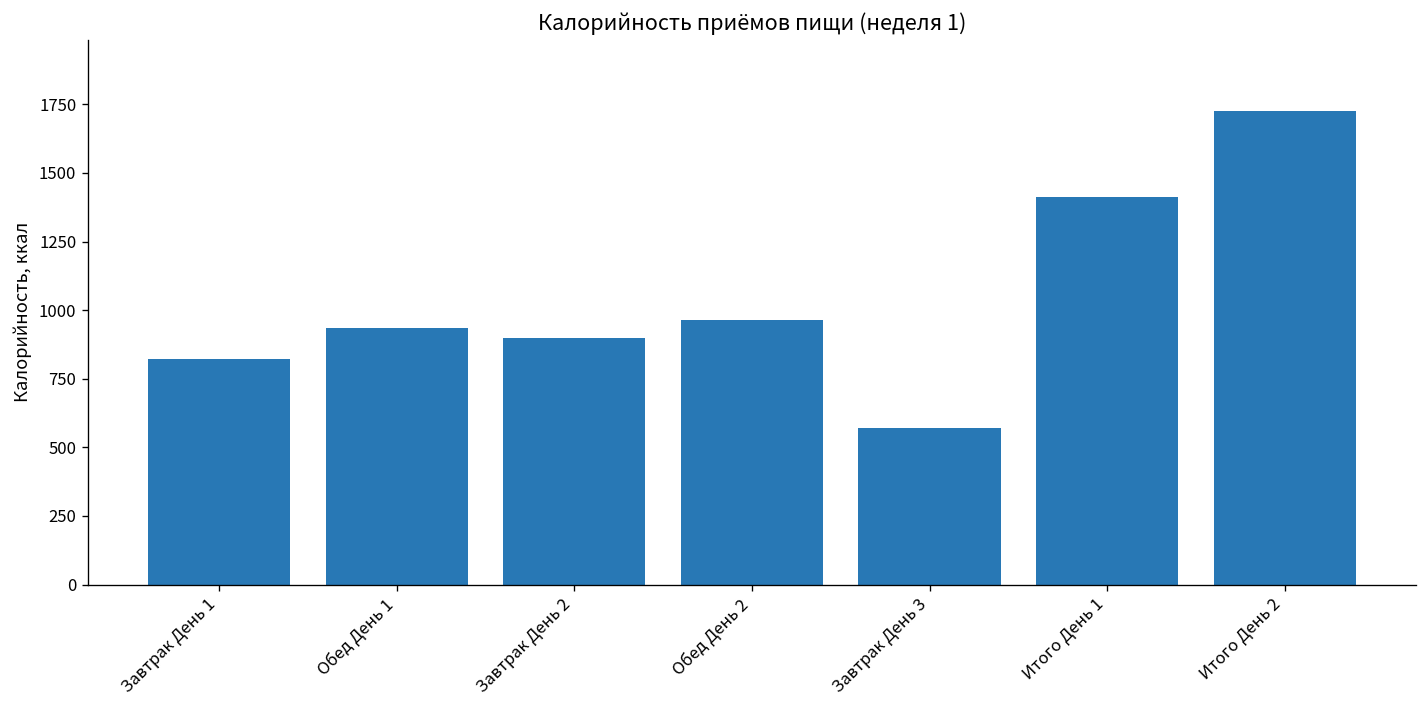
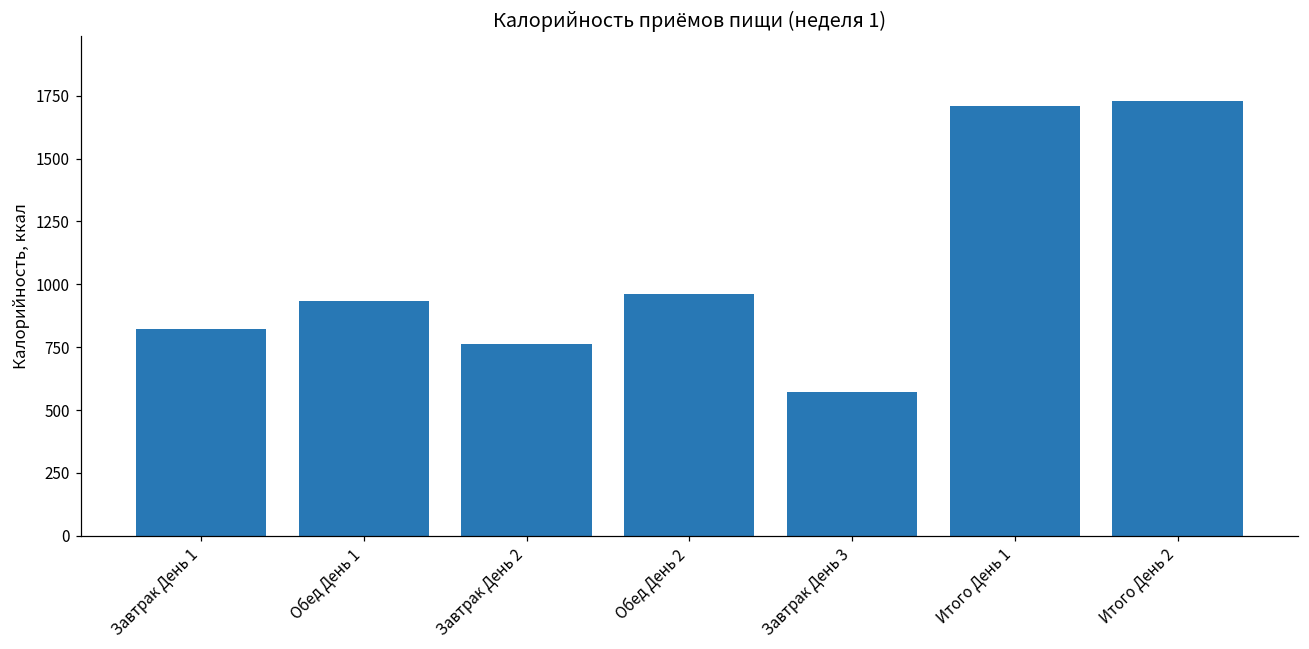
Завтрак День 2: 900 -> 760
Итого День 1: 1410 -> 1710
